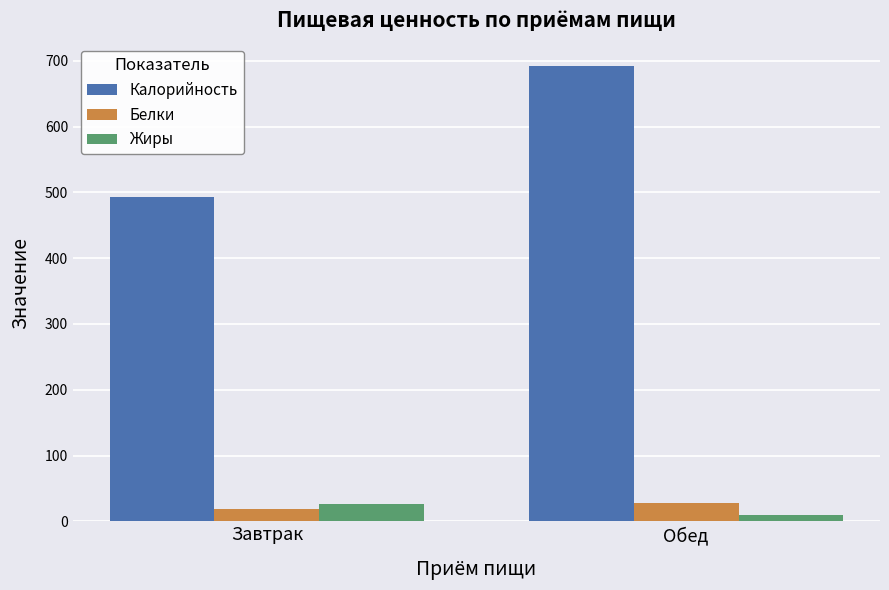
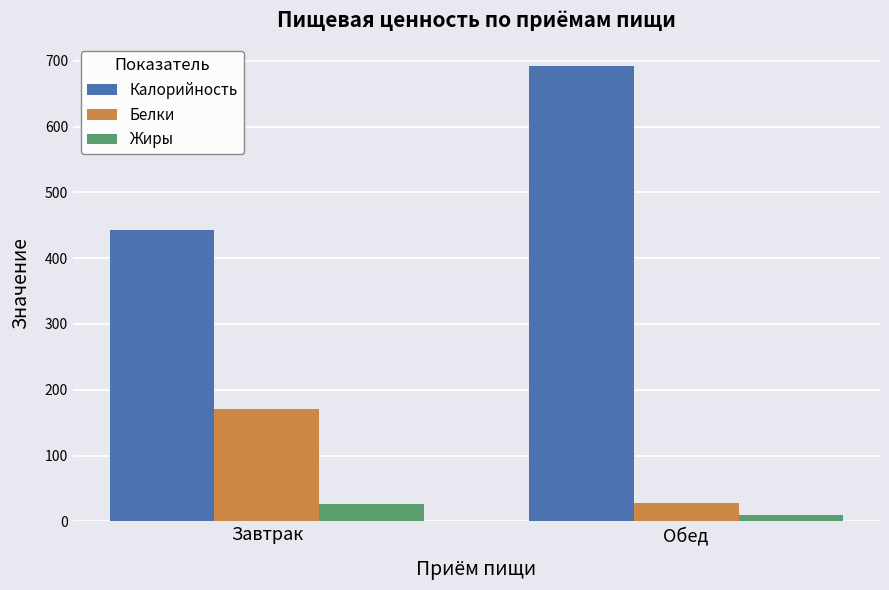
Калорийность, Завтрак: 490 -> 440
Белки, Завтрак: 20 -> 170
